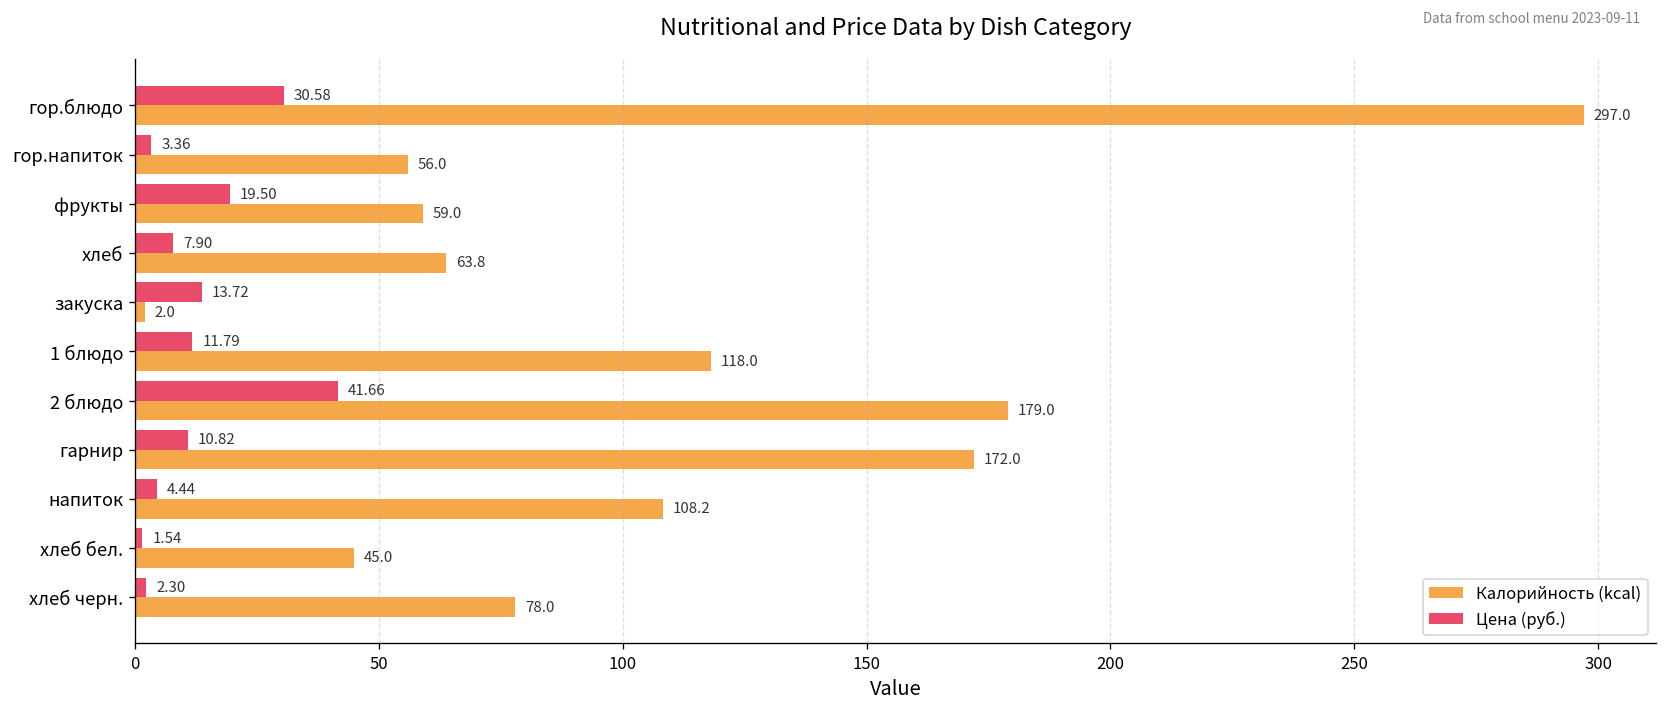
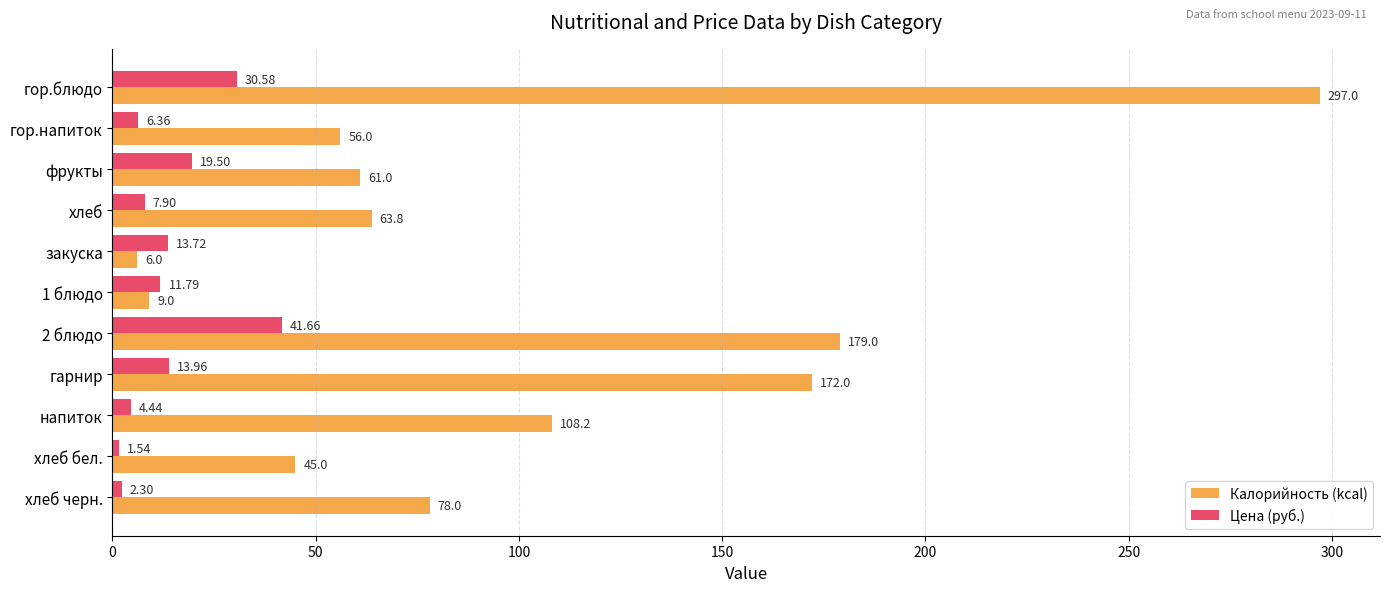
Цена (руб.), гор.напиток: 3.36 -> 6.36
Калорийность (kcal), фрукты: 59.0 -> 61.0
Калорийность (kcal), закуска: 2.0 -> 6.0
Калорийность (kcal), 1 блюдо: 118.0 -> 9.0
Цена (руб.), гарнир: 10.82 -> 13.96
